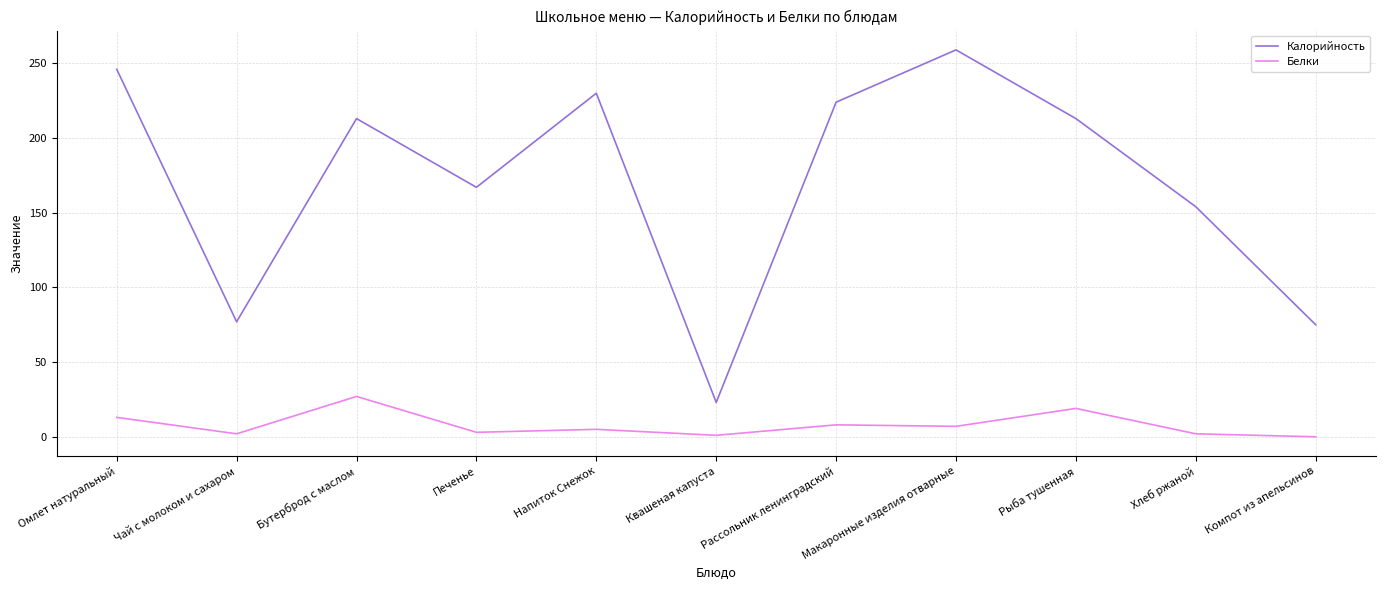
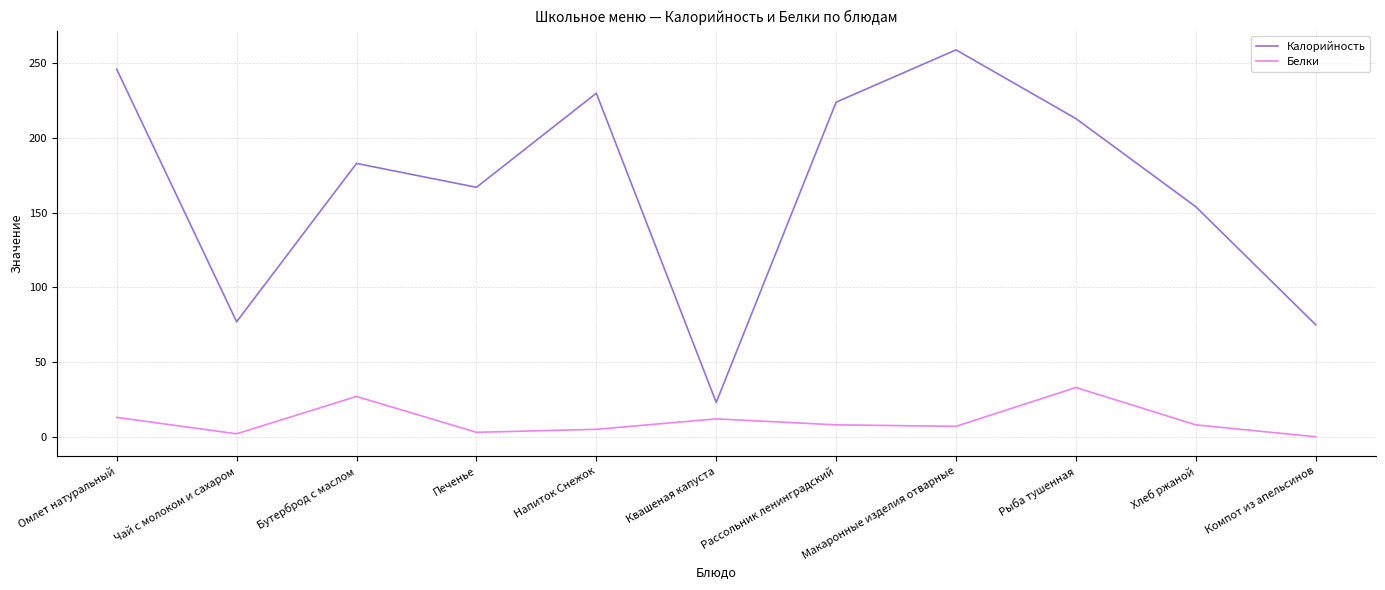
Калорийность, Бутерброд с маслом: 213 -> 183
Белки, Квашеная капуста: 1 -> 12
Белки, Рыба тушенная: 19 -> 33
Белки, Хлеб ржаной: 2 -> 8
